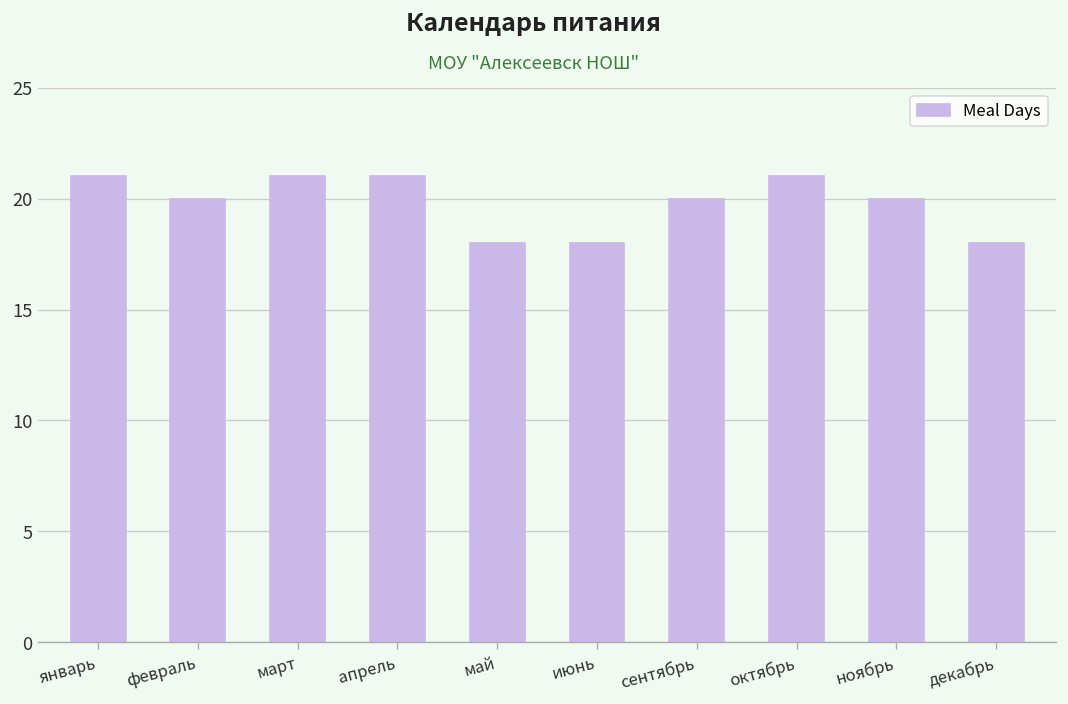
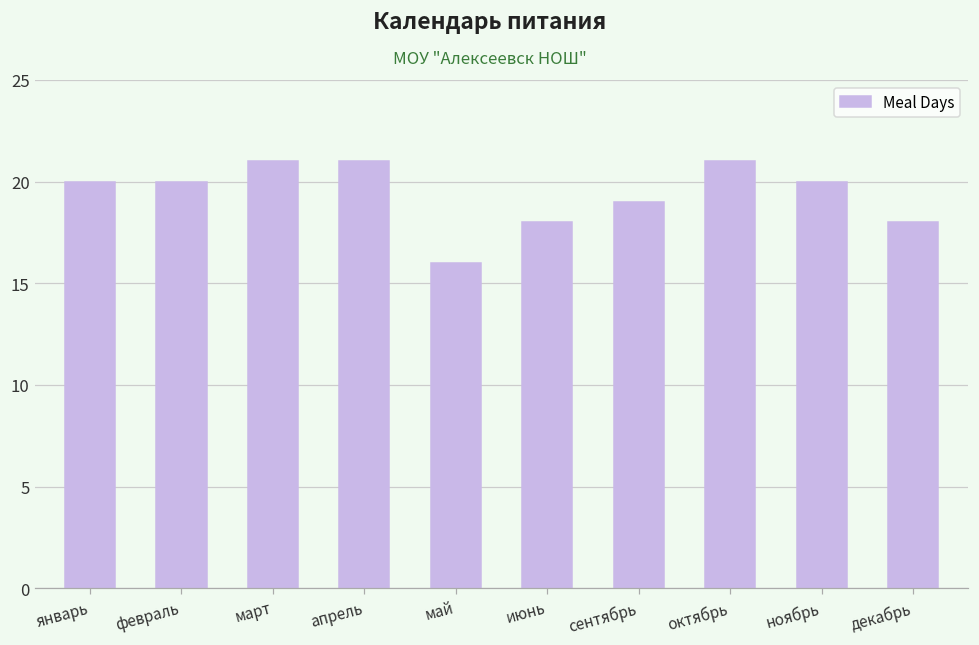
январь: 21 -> 20
май: 18 -> 16
сентябрь: 20 -> 19
